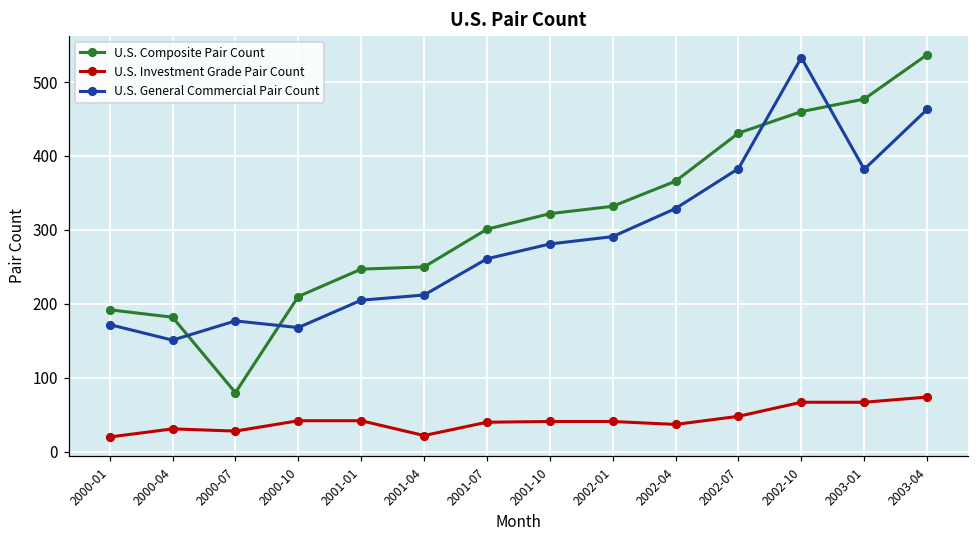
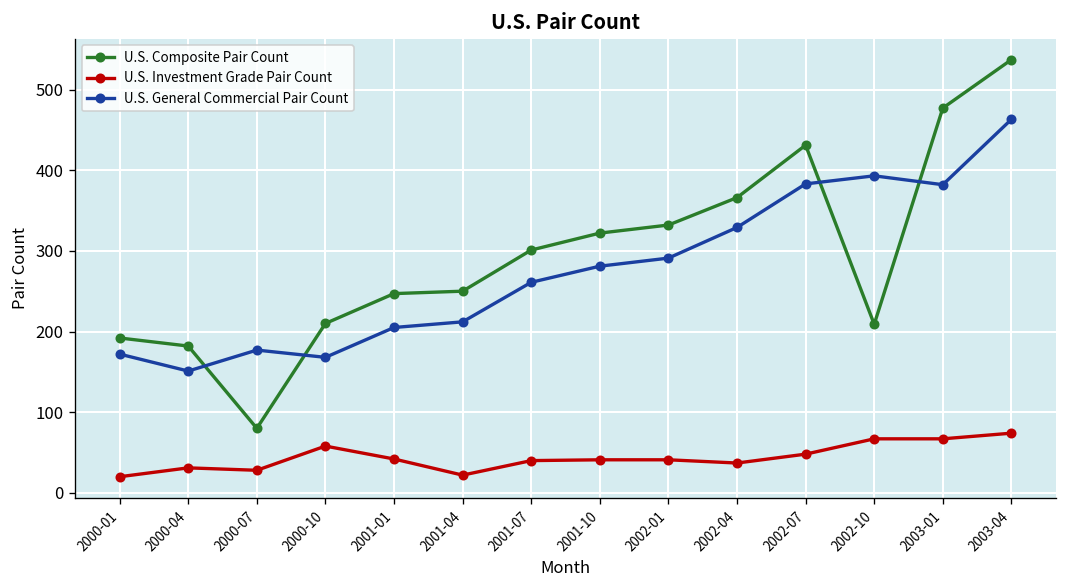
U.S. Investment Grade Pair Count, 2000-10: 40 -> 60
U.S. Composite Pair Count, 2002-10: 460 -> 210
U.S. General Commercial Pair Count, 2002-10: 530 -> 390
